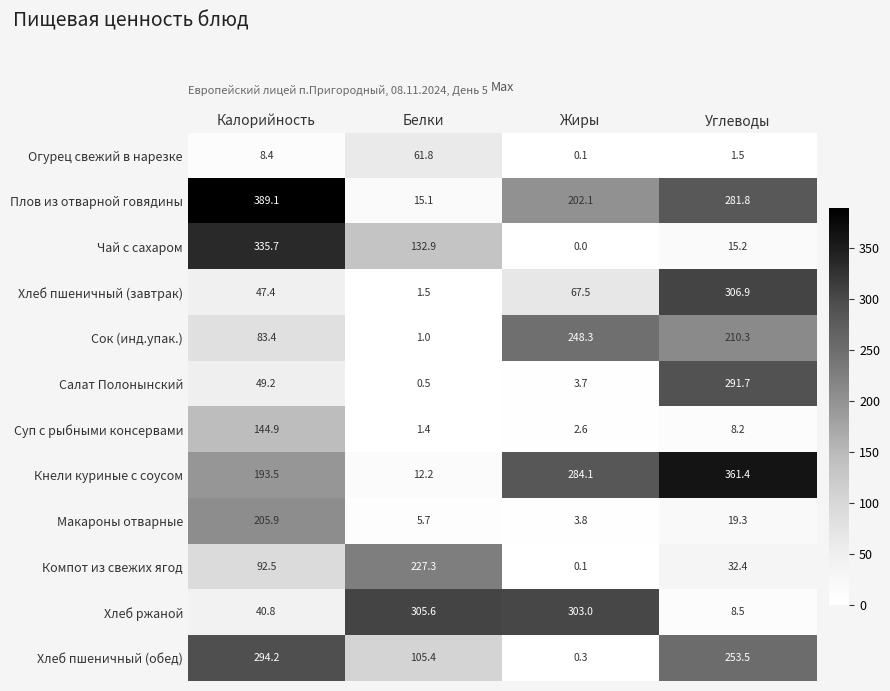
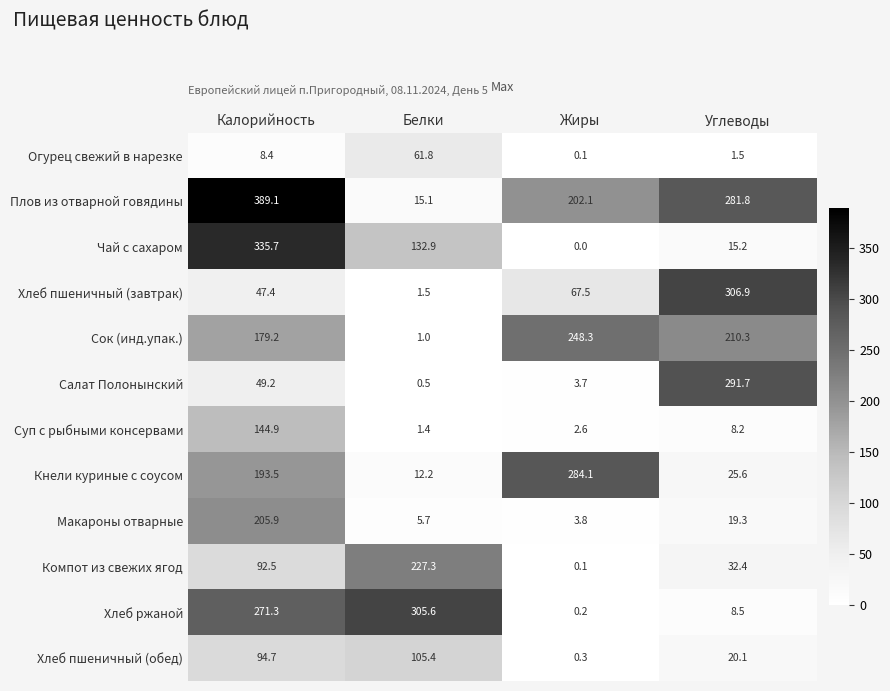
Сок (инд.упак.), Калорийность: 83.4 -> 179.2
Кнели куриные с соусом, Углеводы: 361.4 -> 25.6
Хлеб ржаной, Калорийность: 40.8 -> 271.3
Хлеб ржаной, Жиры: 303.0 -> 0.2
Хлеб пшеничный (обед), Калорийность: 294.2 -> 94.7
Хлеб пшеничный (обед), Углеводы: 253.5 -> 20.1
